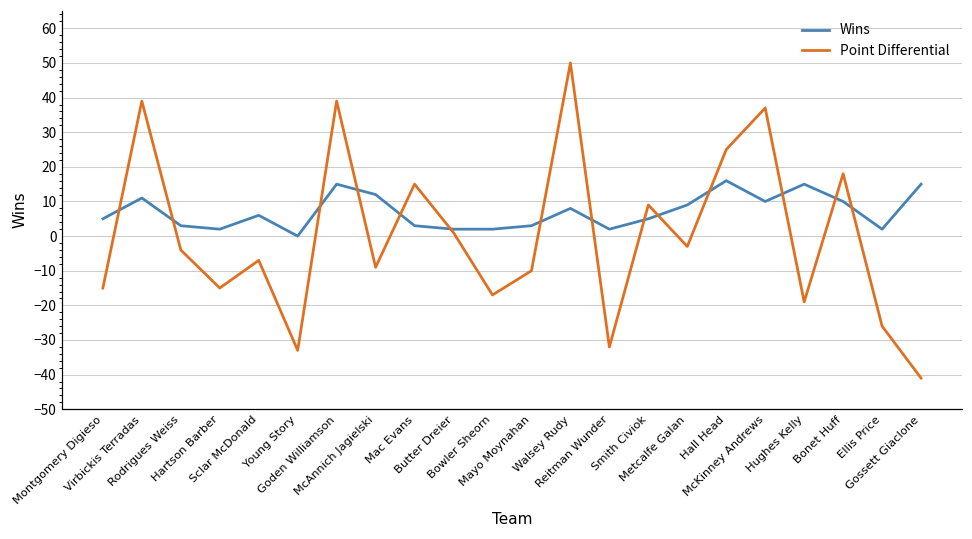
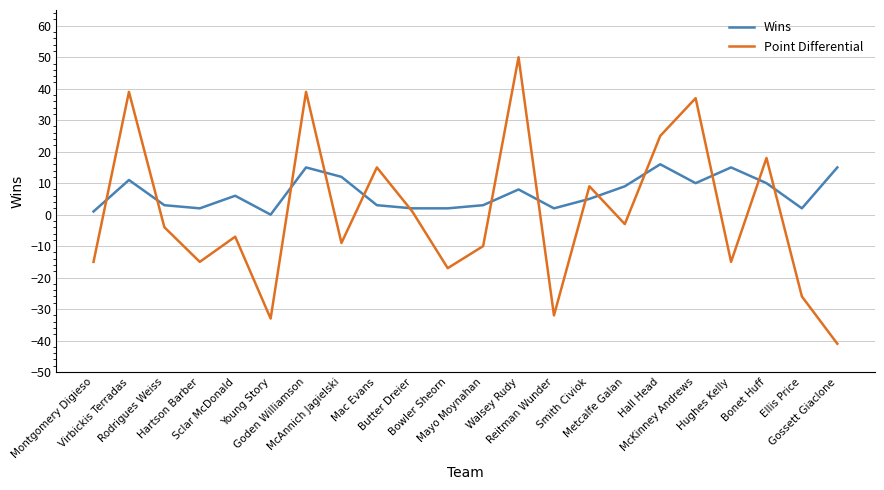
Wins, Montgomery Digieso: 5 -> 1
Point Differential, Hughes Kelly: -19 -> -15
